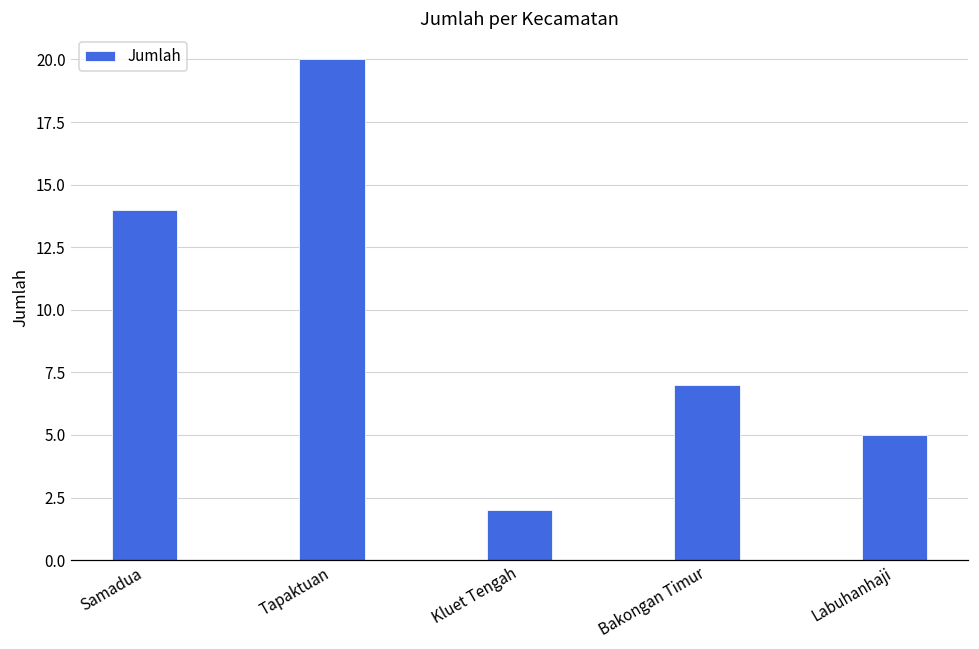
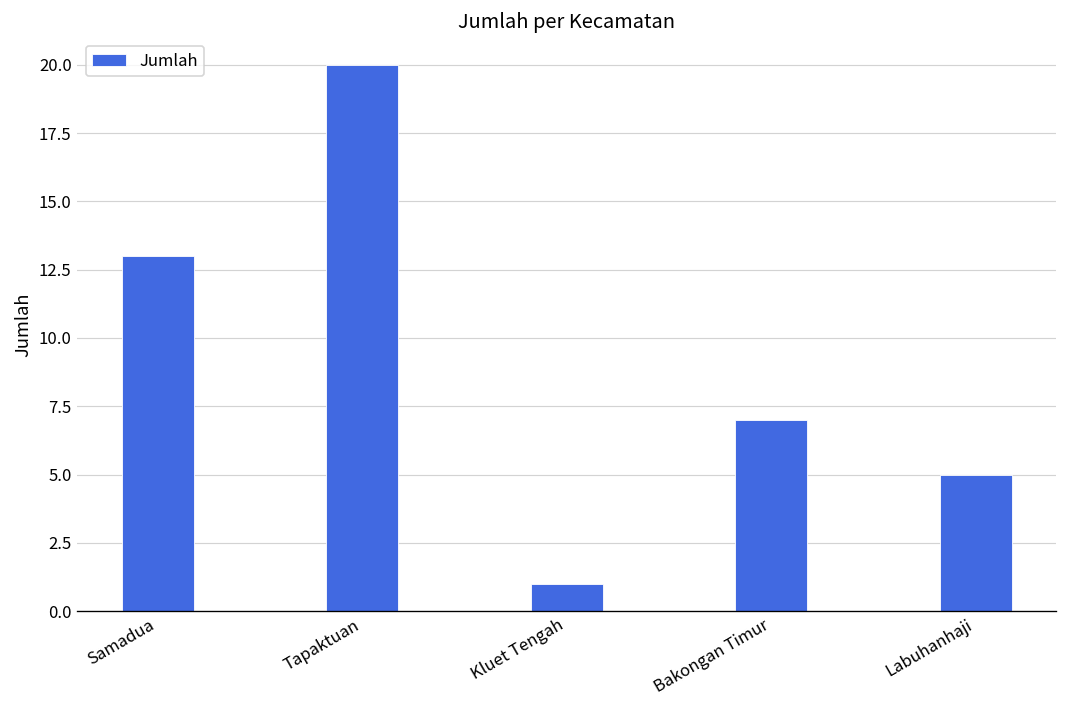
Samadua: 14 -> 13
Kluet Tengah: 2 -> 1
